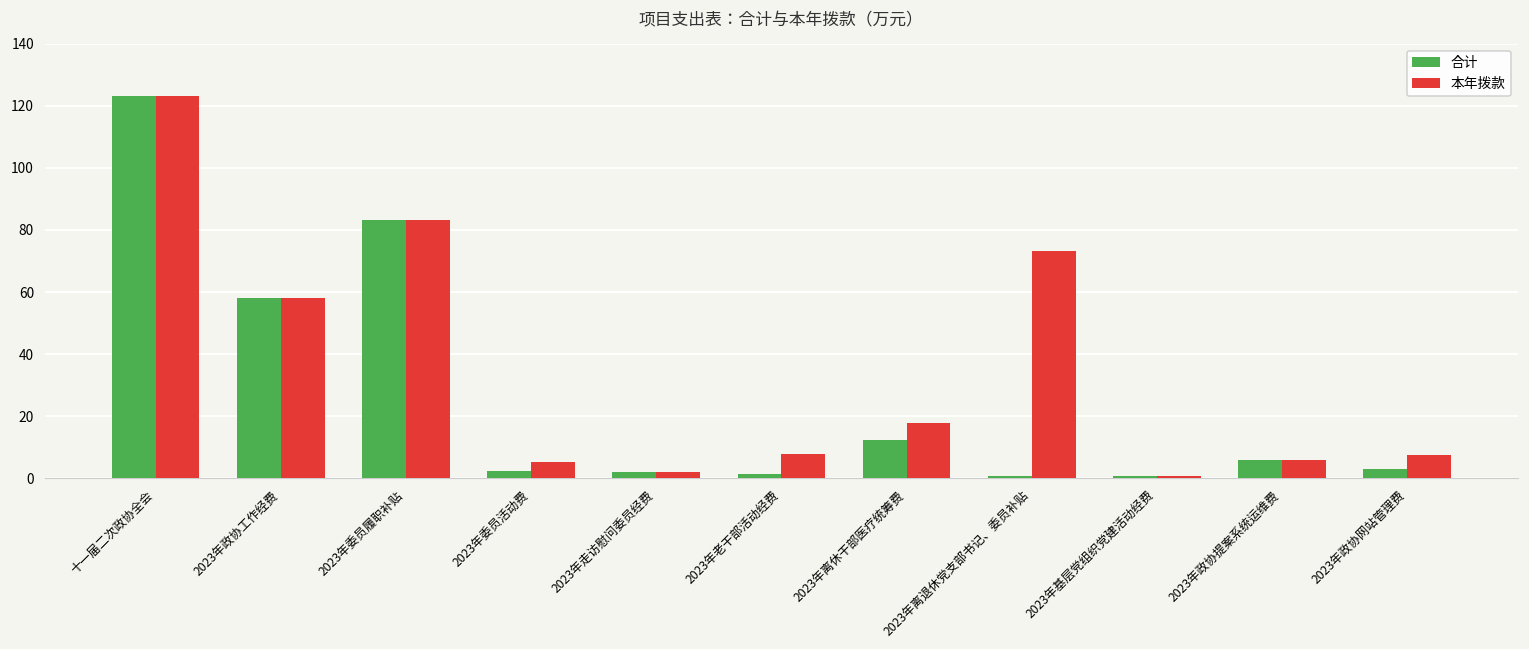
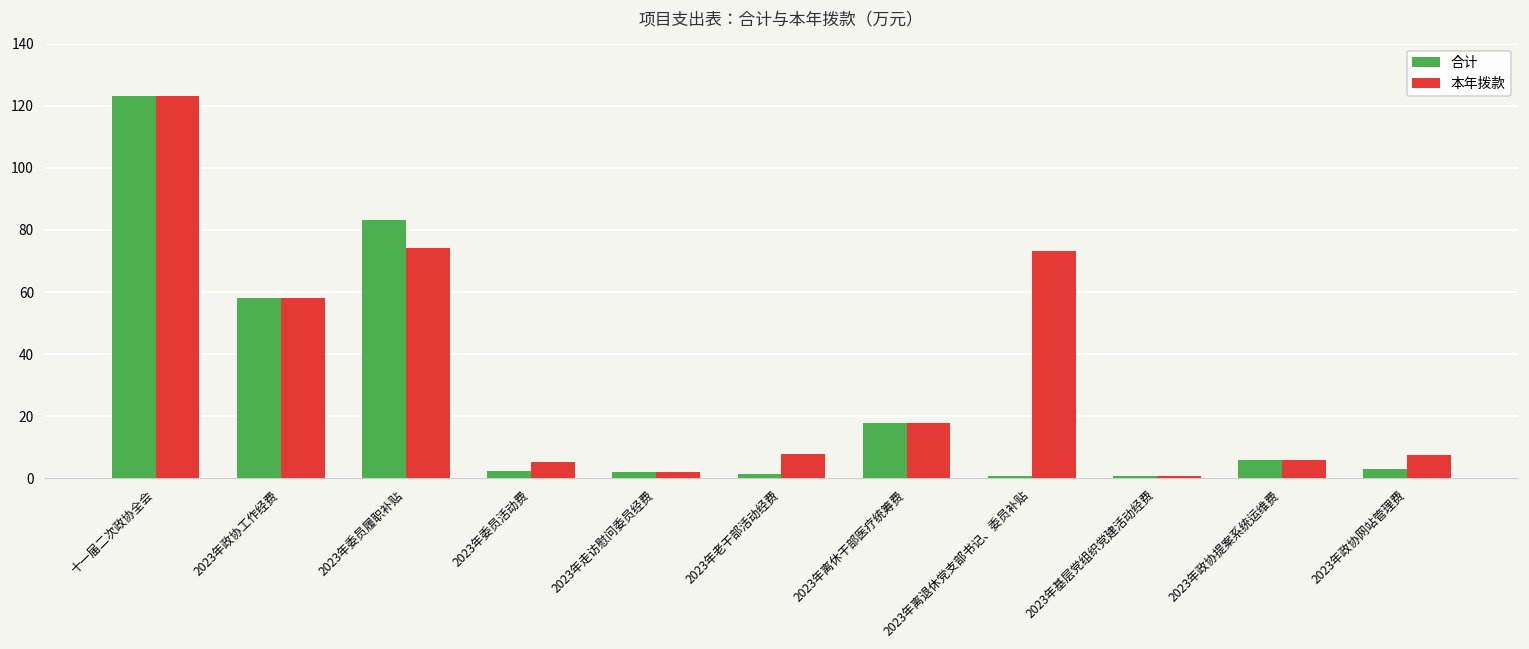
本年拨款, 2023年委员履职补贴: 83 -> 74
合计, 2023年离休干部医疗统筹费: 13 -> 18
